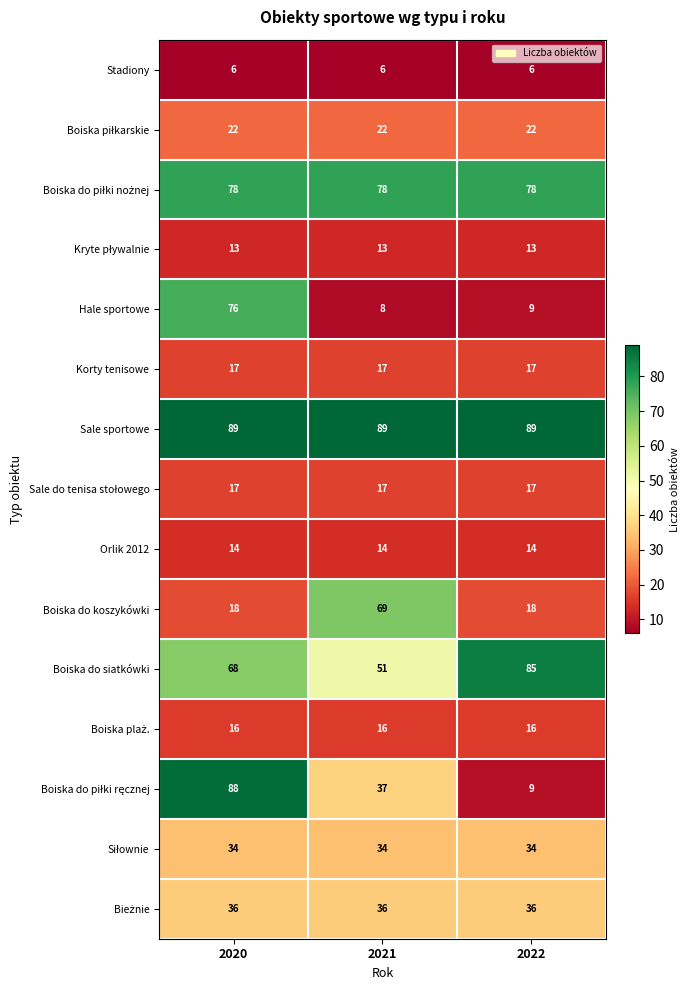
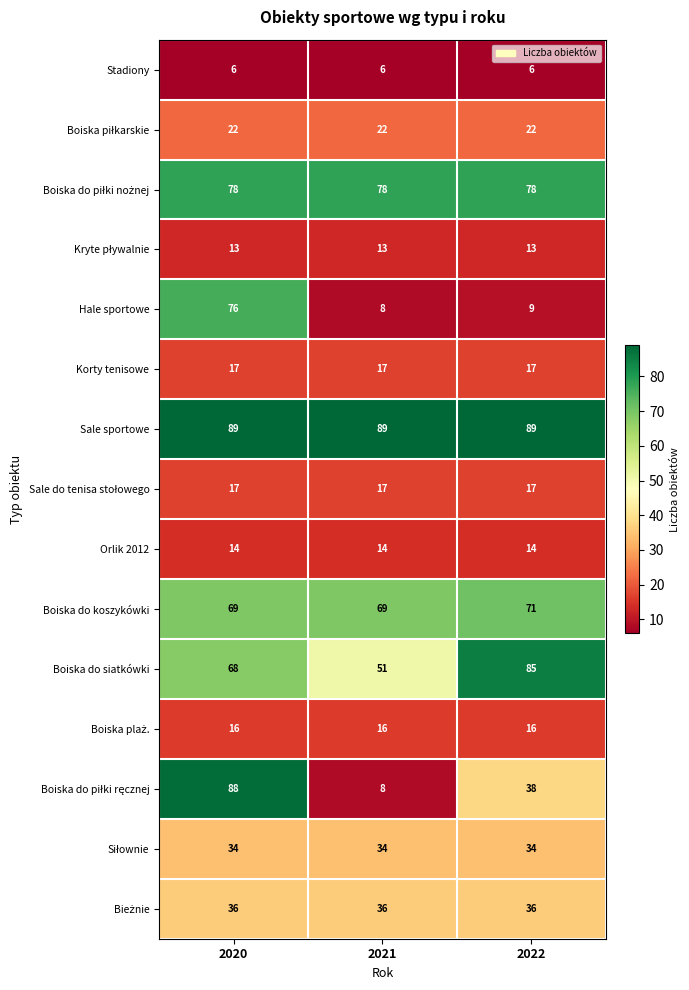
Boiska do koszykówki, 2020: 18 -> 69
Boiska do koszykówki, 2022: 18 -> 71
Boiska do piłki ręcznej, 2021: 37 -> 8
Boiska do piłki ręcznej, 2022: 9 -> 38
